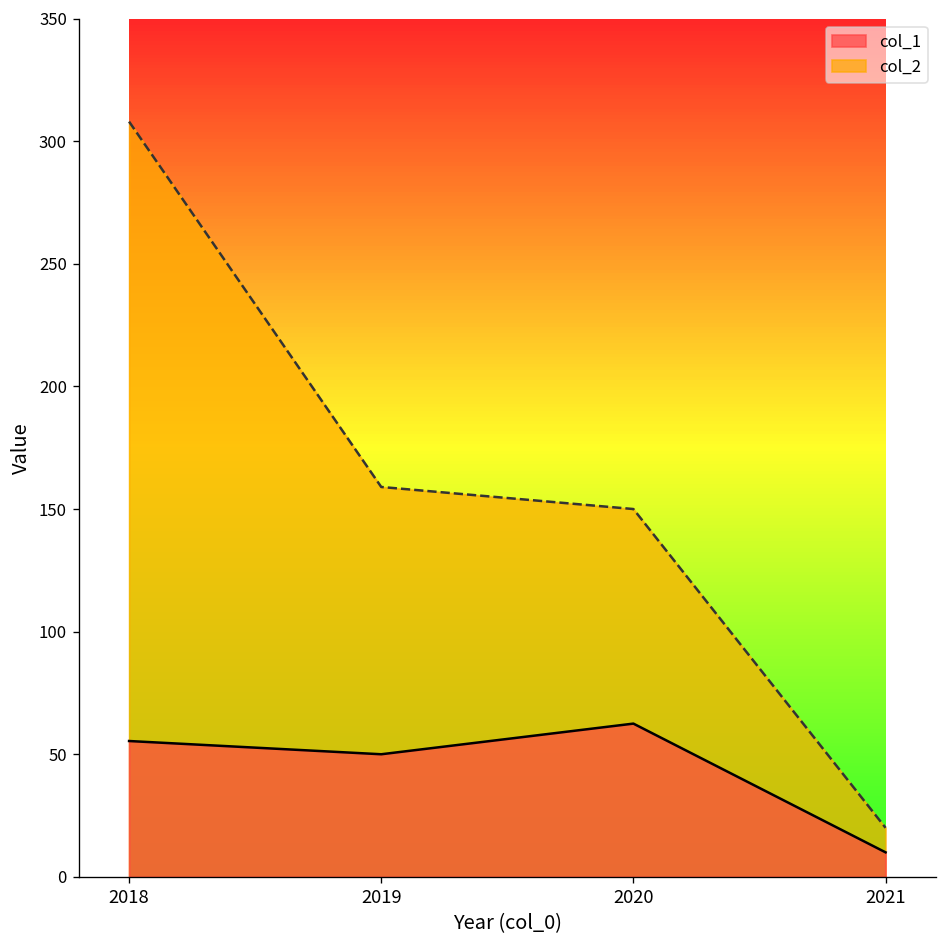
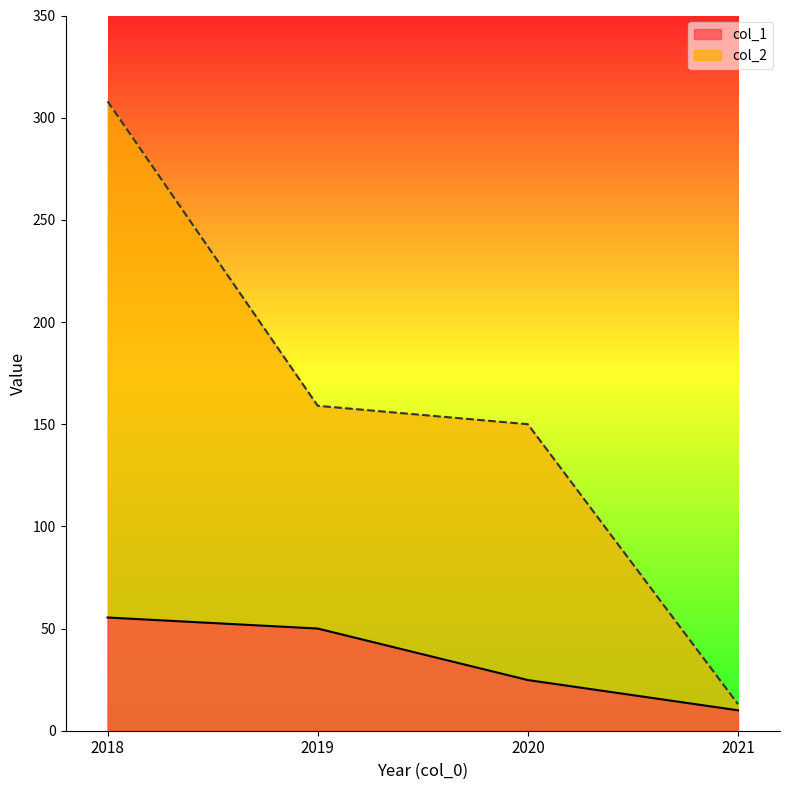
col_1, 2020: 63 -> 25
col_2, 2021: 20 -> 13
